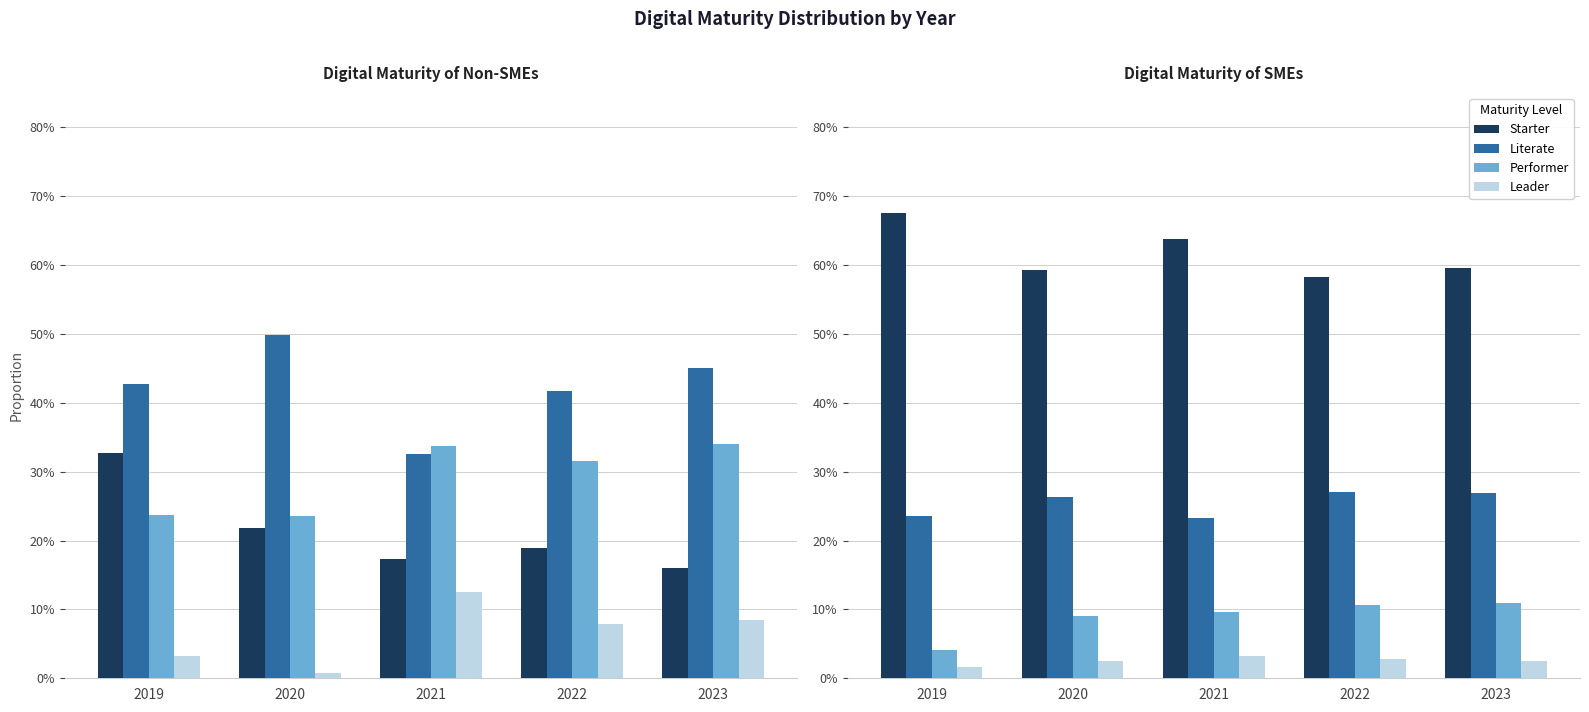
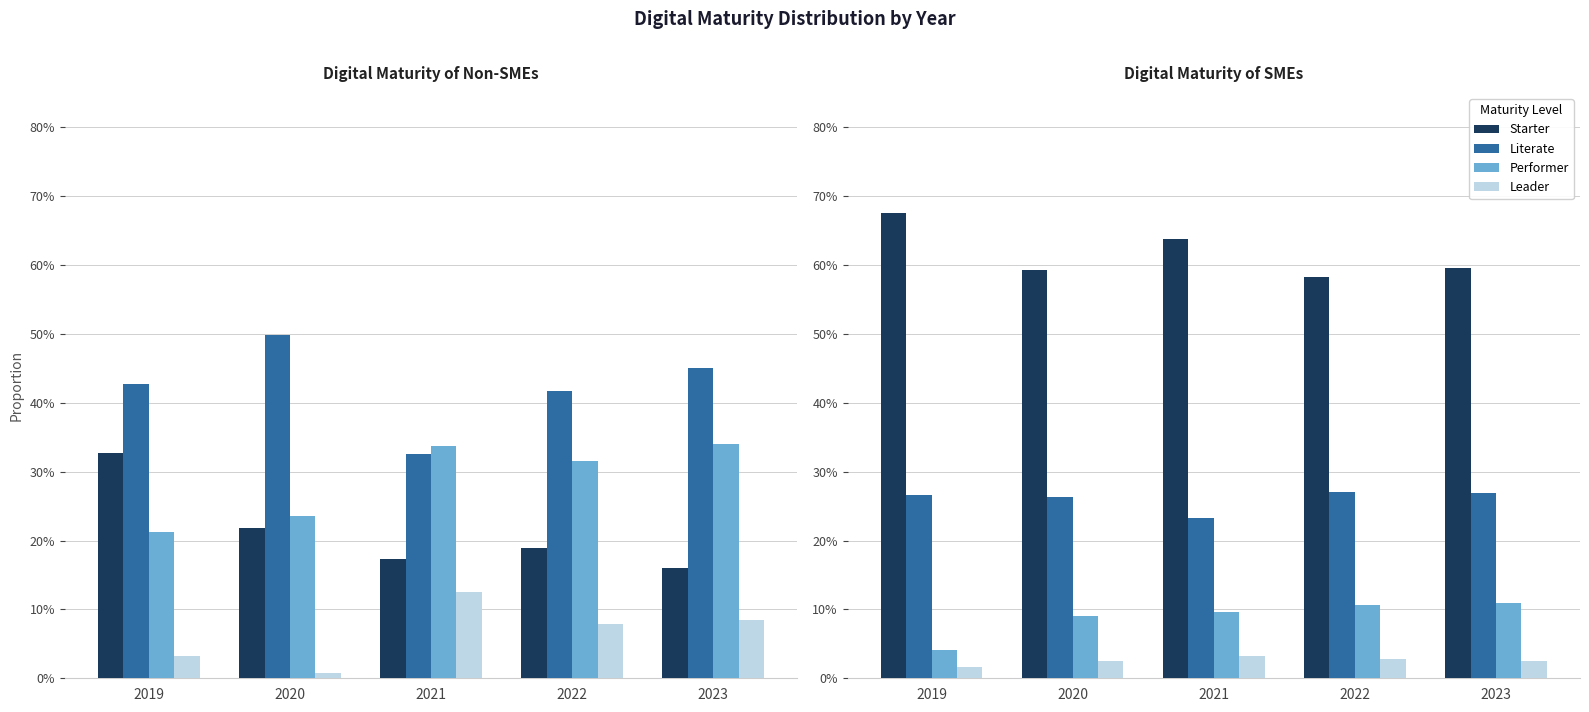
Digital Maturity of Non-SMEs, Performer, 2019: 24% -> 21%
Digital Maturity of SMEs, Literate, 2019: 24% -> 27%
